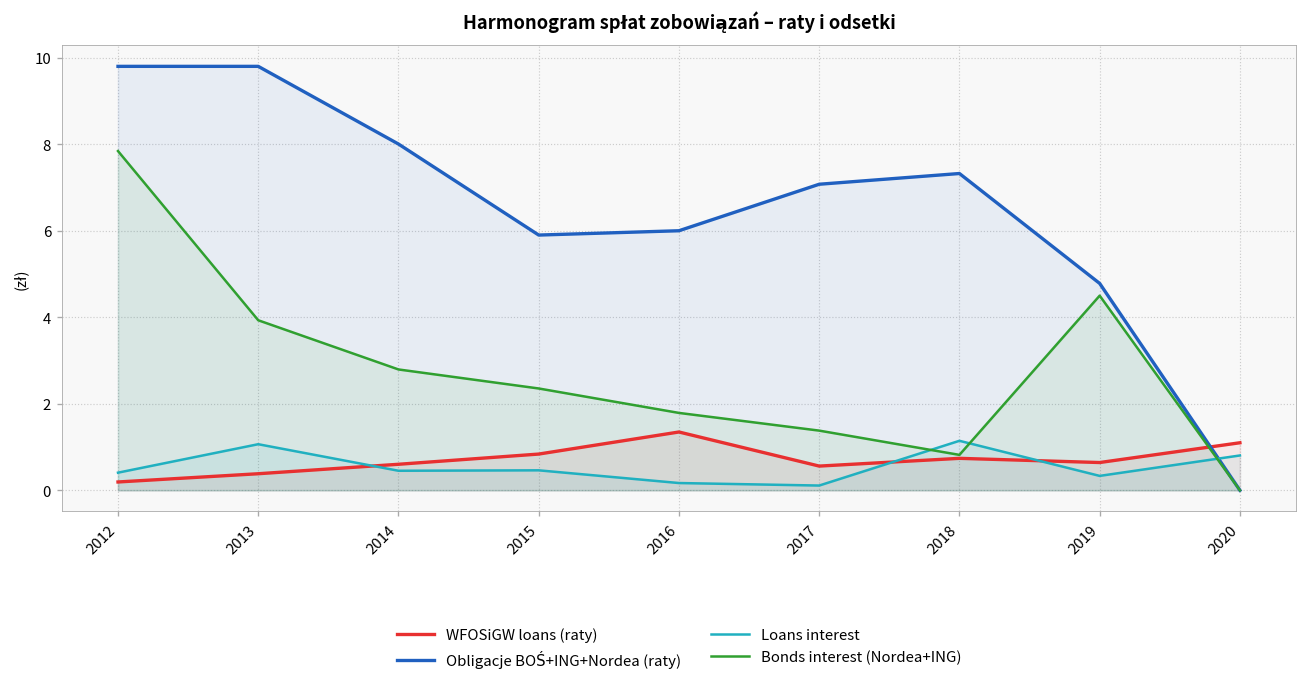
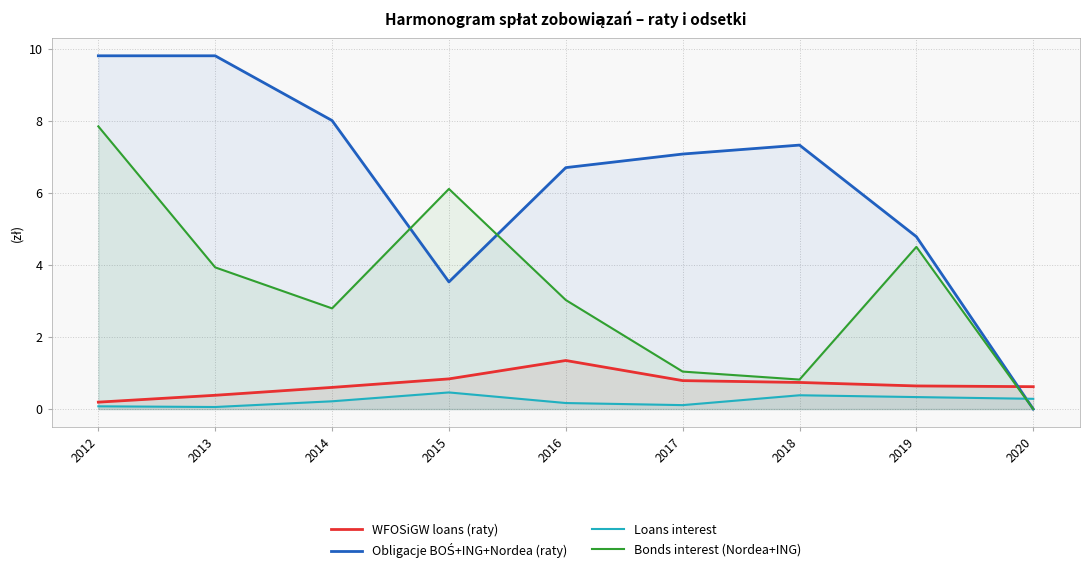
Loans interest, 2012: 0.4 -> 0.1
Loans interest, 2013: 1.1 -> 0.1
Loans interest, 2014: 0.5 -> 0.2
Obligacje BOŚ+ING+Nordea (raty), 2015: 5.9 -> 3.5
Bonds interest (Nordea+ING), 2015: 2.4 -> 6.1
Obligacje BOŚ+ING+Nordea (raty), 2016: 6.0 -> 6.7
Bonds interest (Nordea+ING), 2016: 1.8 -> 3.0
WFOSiGW loans (raty), 2017: 0.6 -> 0.8
Bonds interest (Nordea+ING), 2017: 1.4 -> 1.0
Loans interest, 2018: 1.1 -> 0.4
WFOSiGW loans (raty), 2020: 1.1 -> 0.6
Loans interest, 2020: 0.8 -> 0.3
